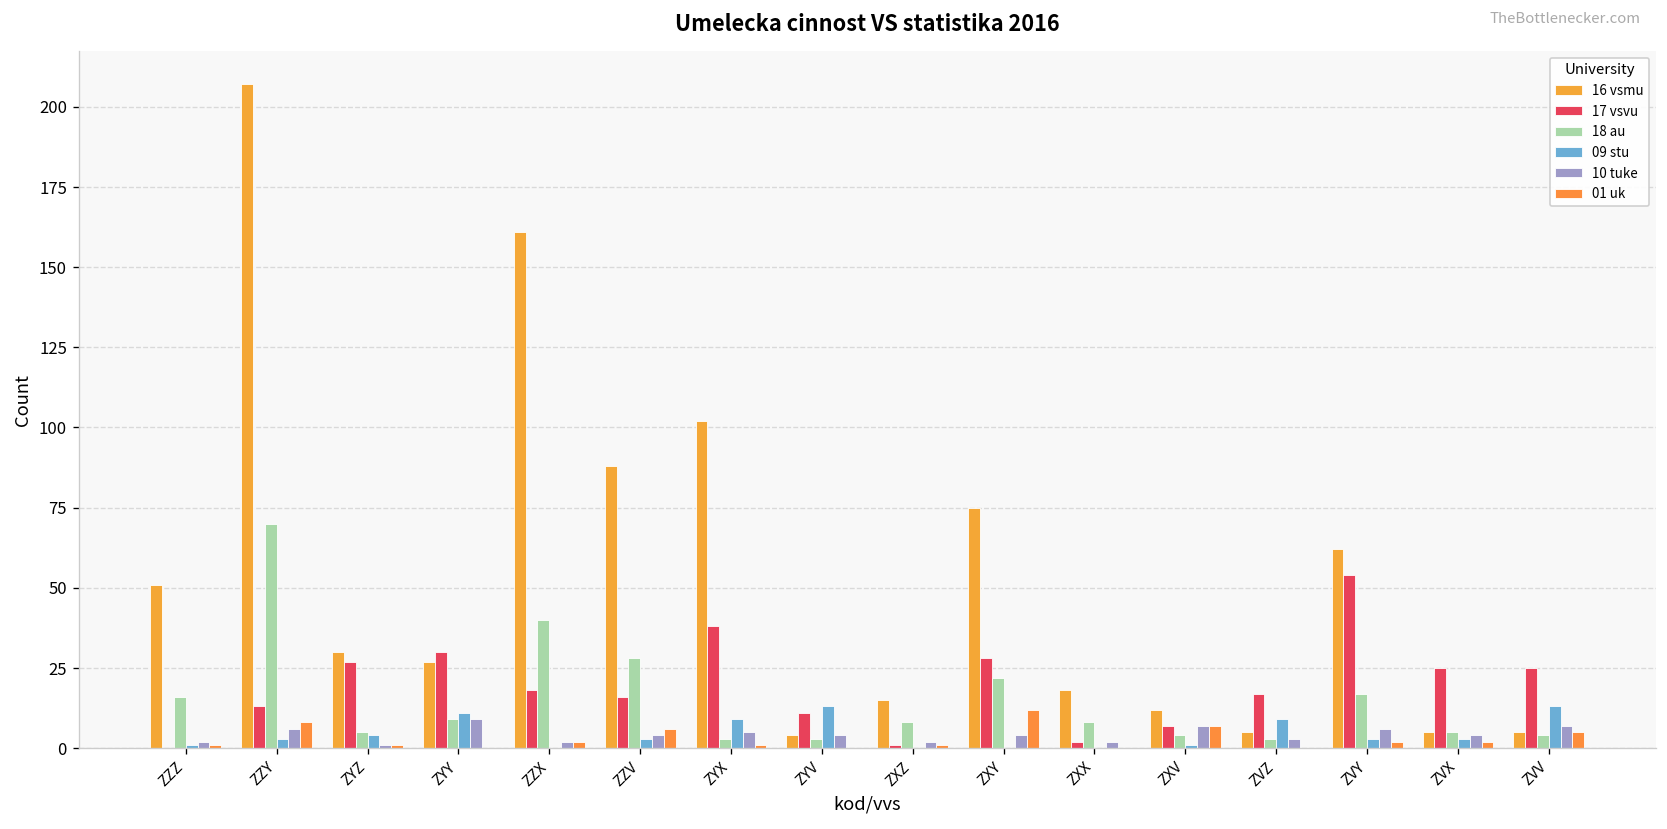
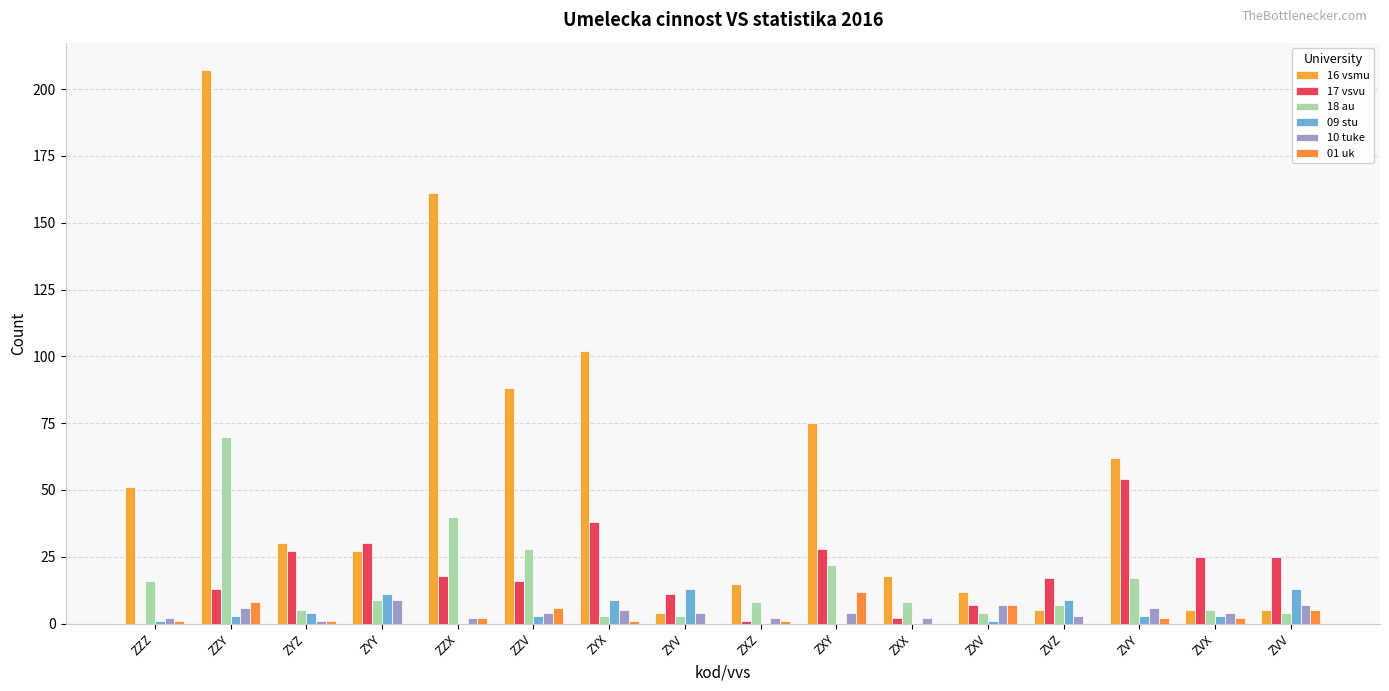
18 au, ZVZ: 3 -> 7
